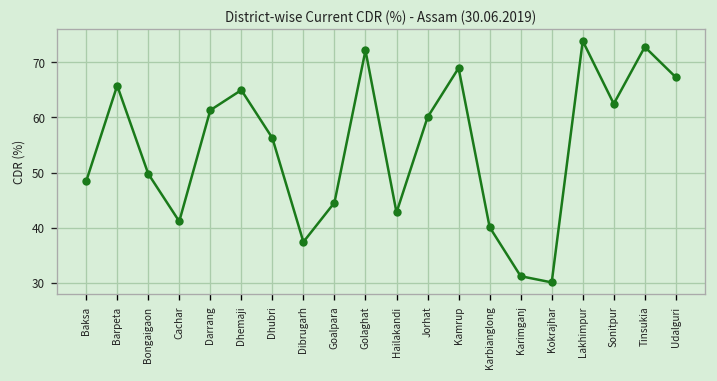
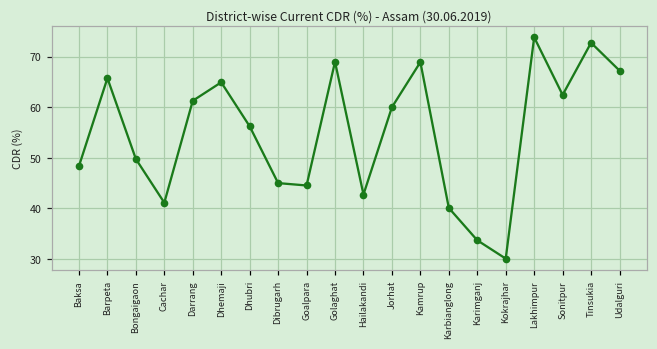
Dibrugarh: 37 -> 45
Golaghat: 72 -> 69
Karimganj: 31 -> 34
